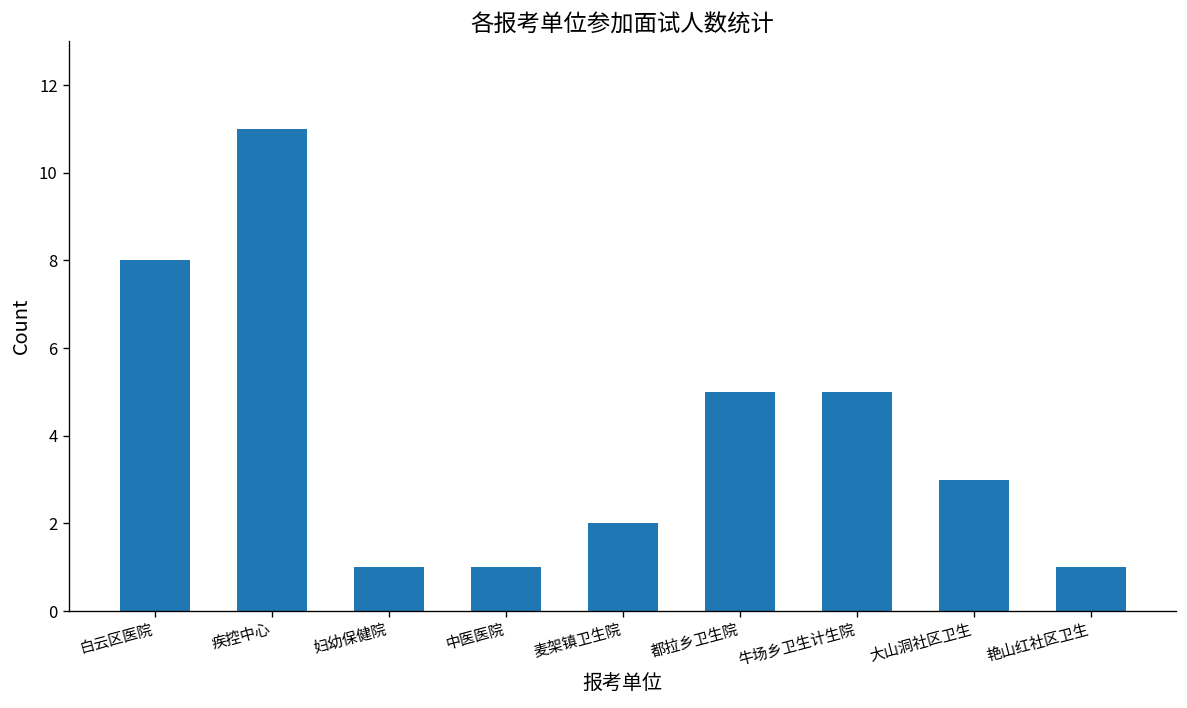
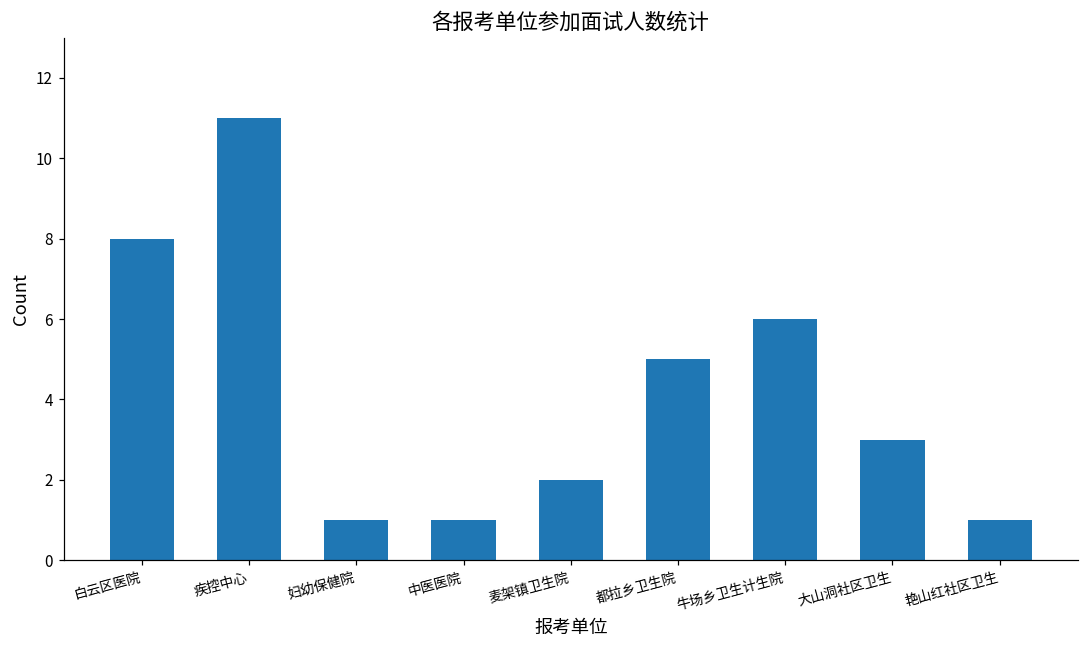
牛场乡卫生计生院: 5 -> 6
